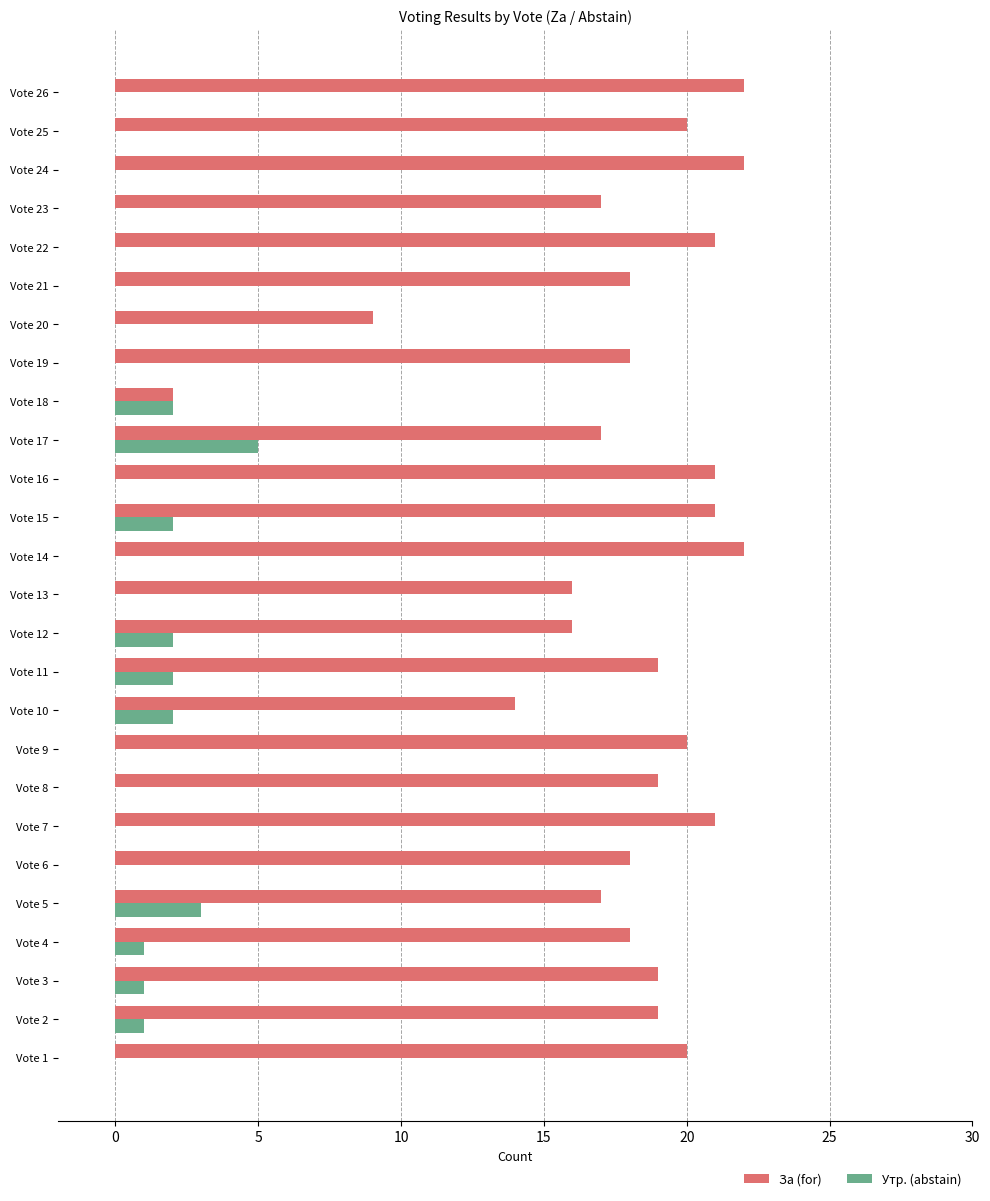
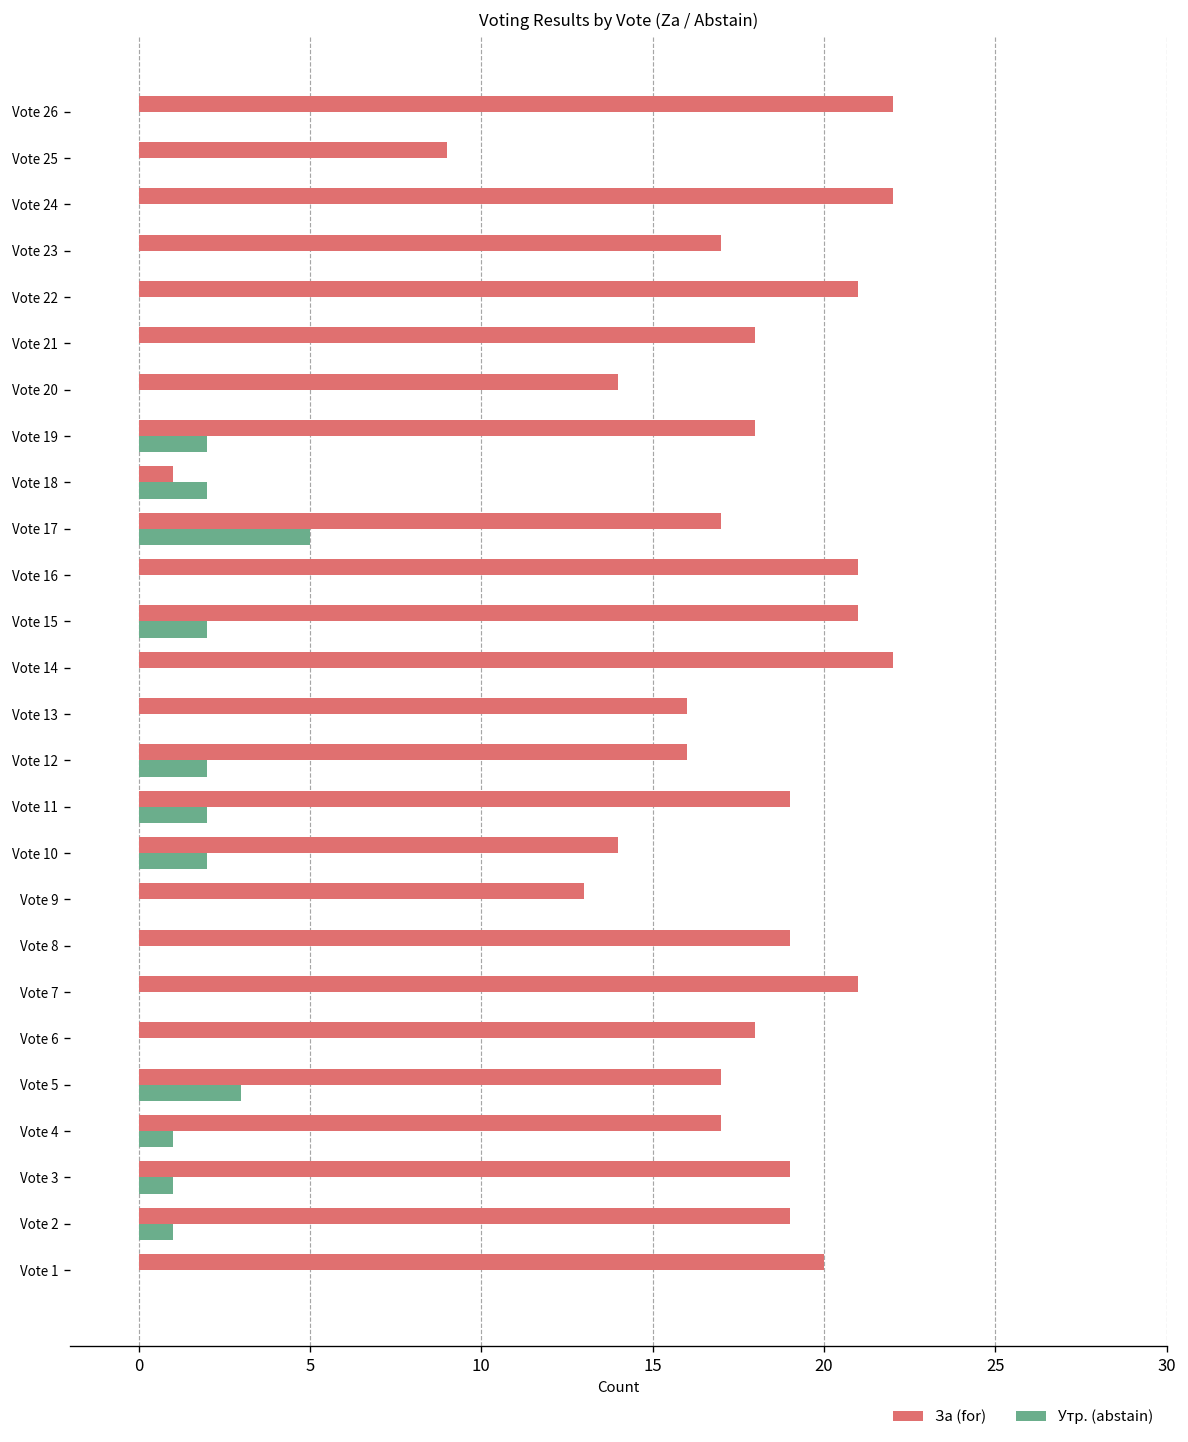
За (for), Vote 25: 20 -> 9
За (for), Vote 20: 9 -> 14
Утр. (abstain), Vote 19: 0 -> 2
За (for), Vote 18: 2 -> 1
За (for), Vote 9: 20 -> 13
За (for), Vote 4: 18 -> 17
